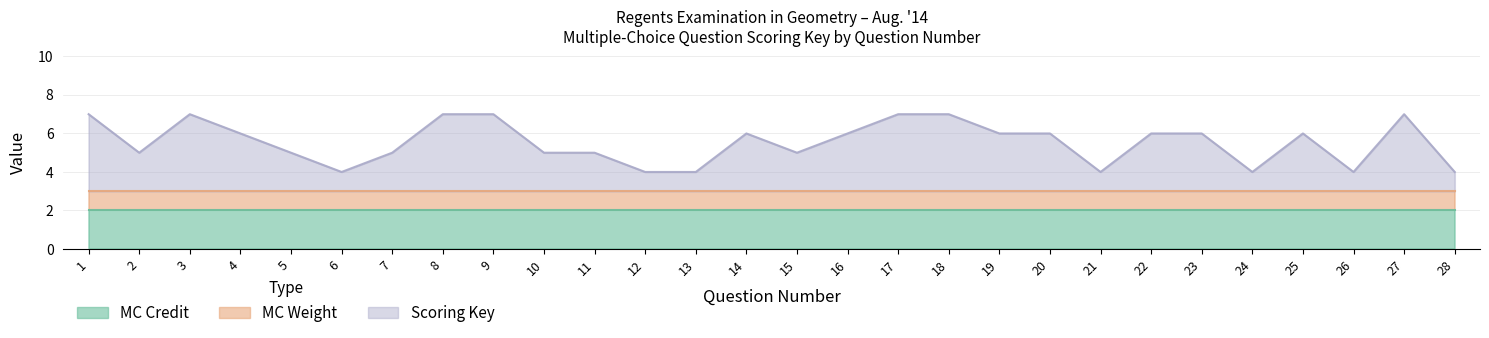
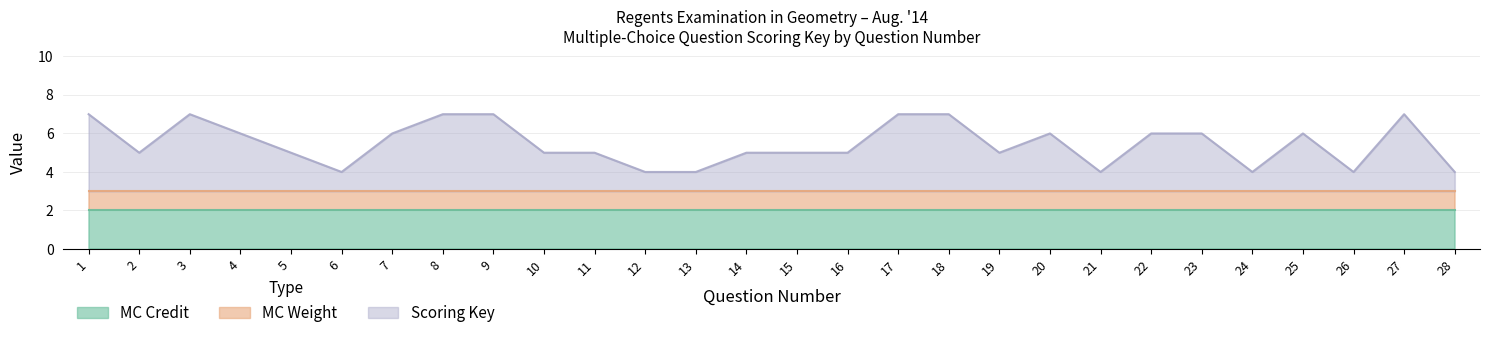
Scoring Key, 7: 5.0 -> 6.0
Scoring Key, 14: 6.0 -> 5.0
Scoring Key, 16: 6.0 -> 5.0
Scoring Key, 19: 6.0 -> 5.0
